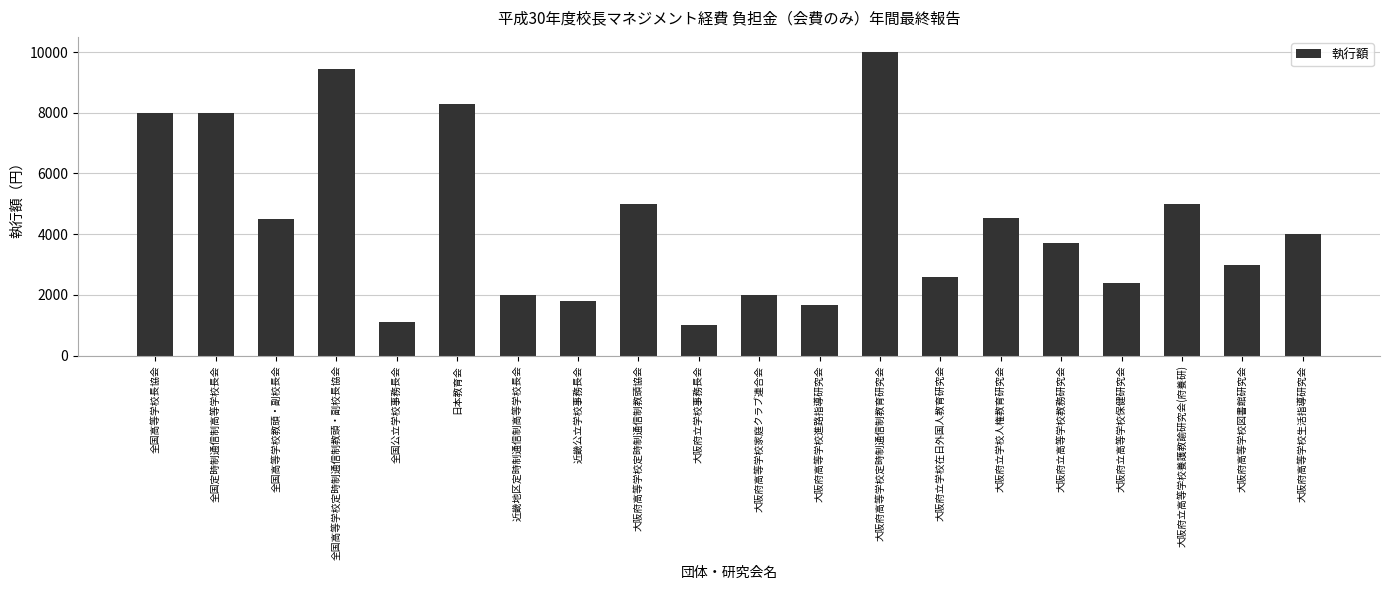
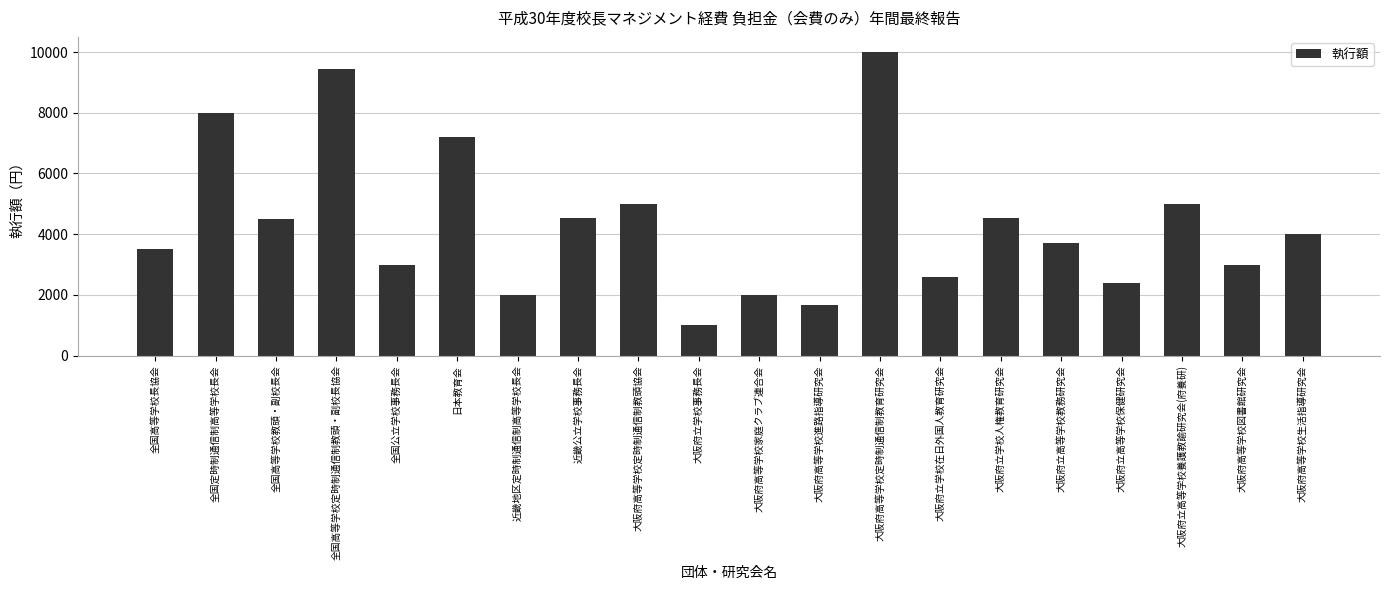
全国高等学校長協会: 8000 -> 3500
全国公立学校事務長会: 1100 -> 3000
日本教育会: 8300 -> 7200
近畿公立学校事務長会: 1800 -> 4500
